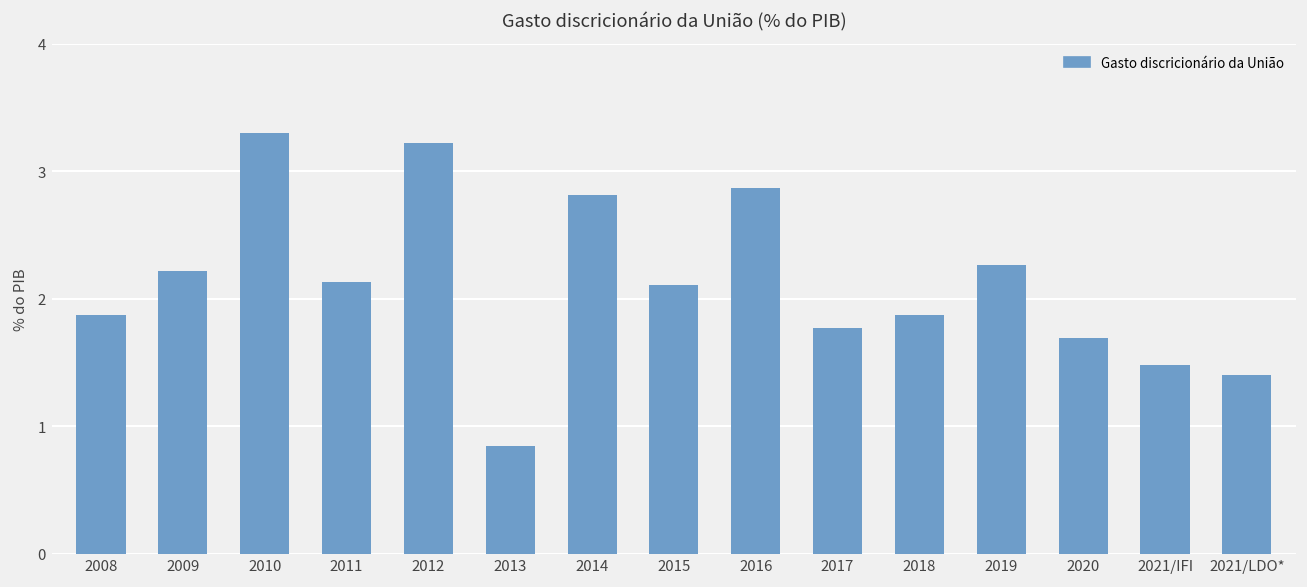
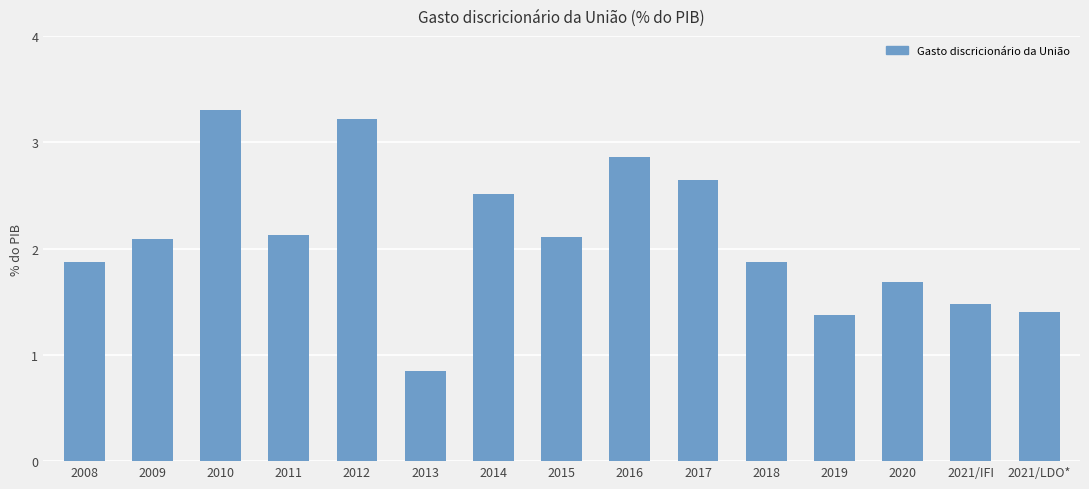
2009: 2.22 -> 2.10
2014: 2.81 -> 2.52
2017: 1.77 -> 2.65
2019: 2.26 -> 1.37
